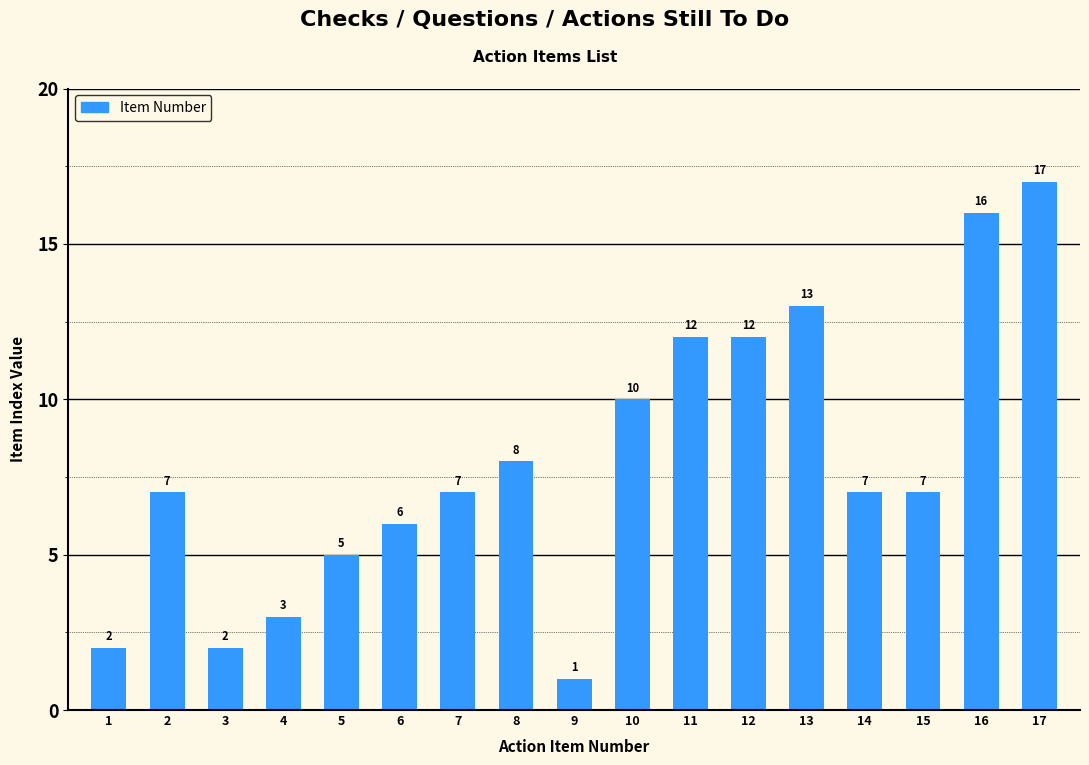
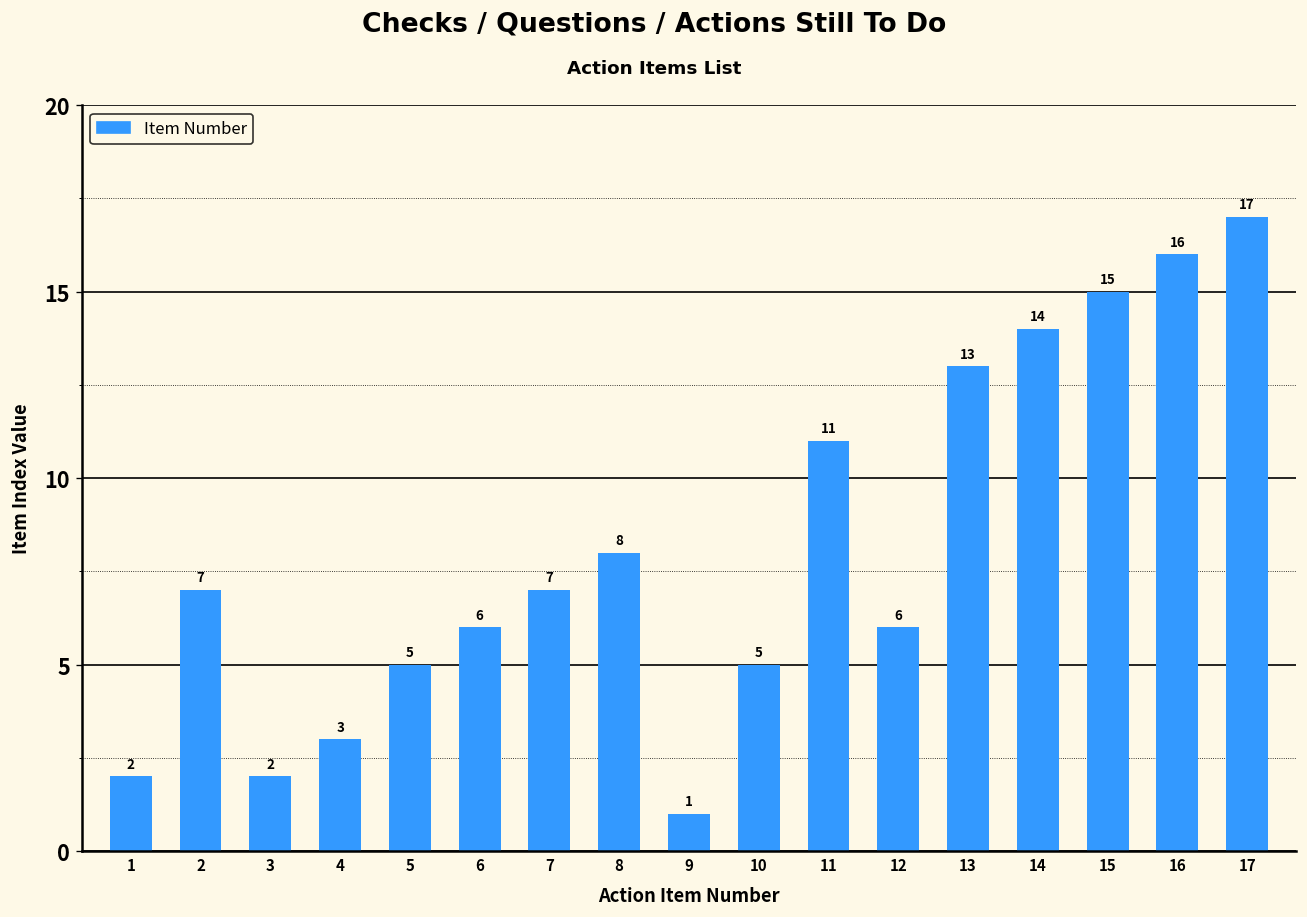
10: 10 -> 5
11: 12 -> 11
12: 12 -> 6
14: 7 -> 14
15: 7 -> 15
